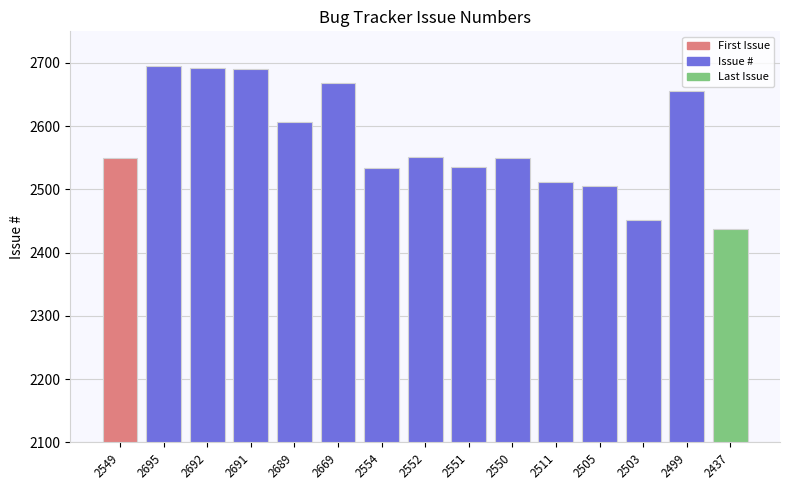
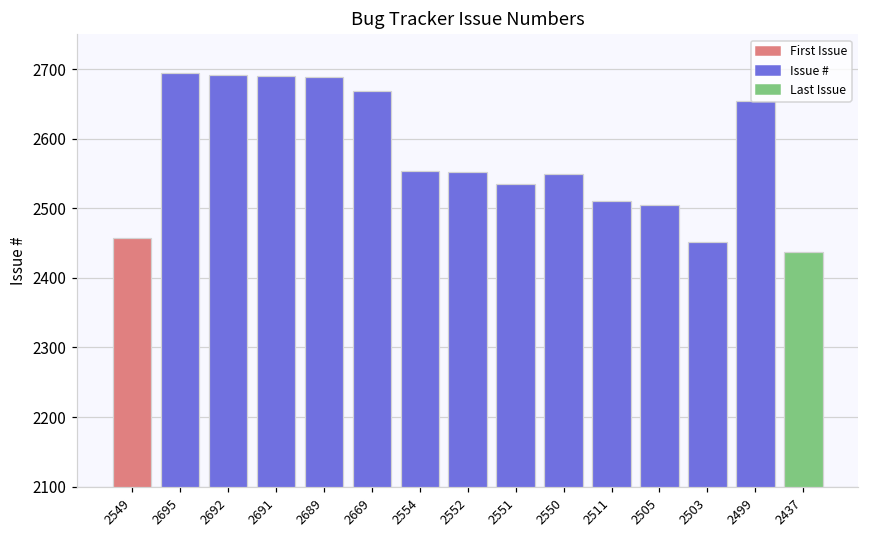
2549: 2550 -> 2460
2689: 2610 -> 2690
2554: 2530 -> 2550
